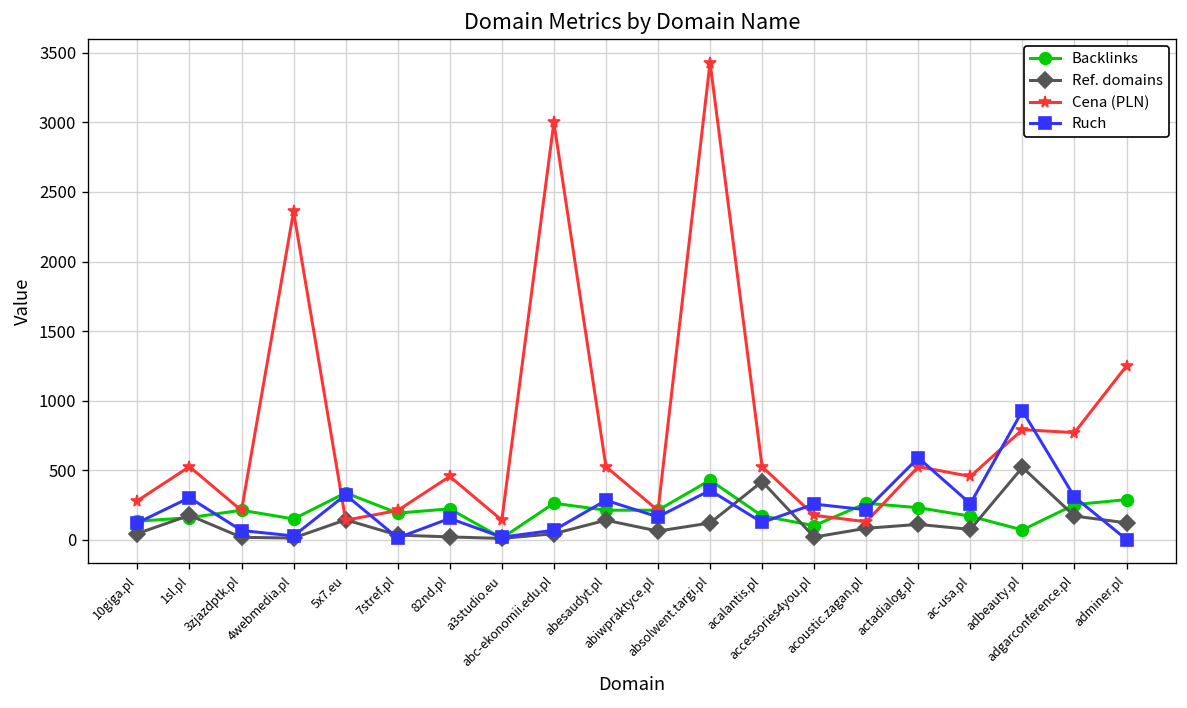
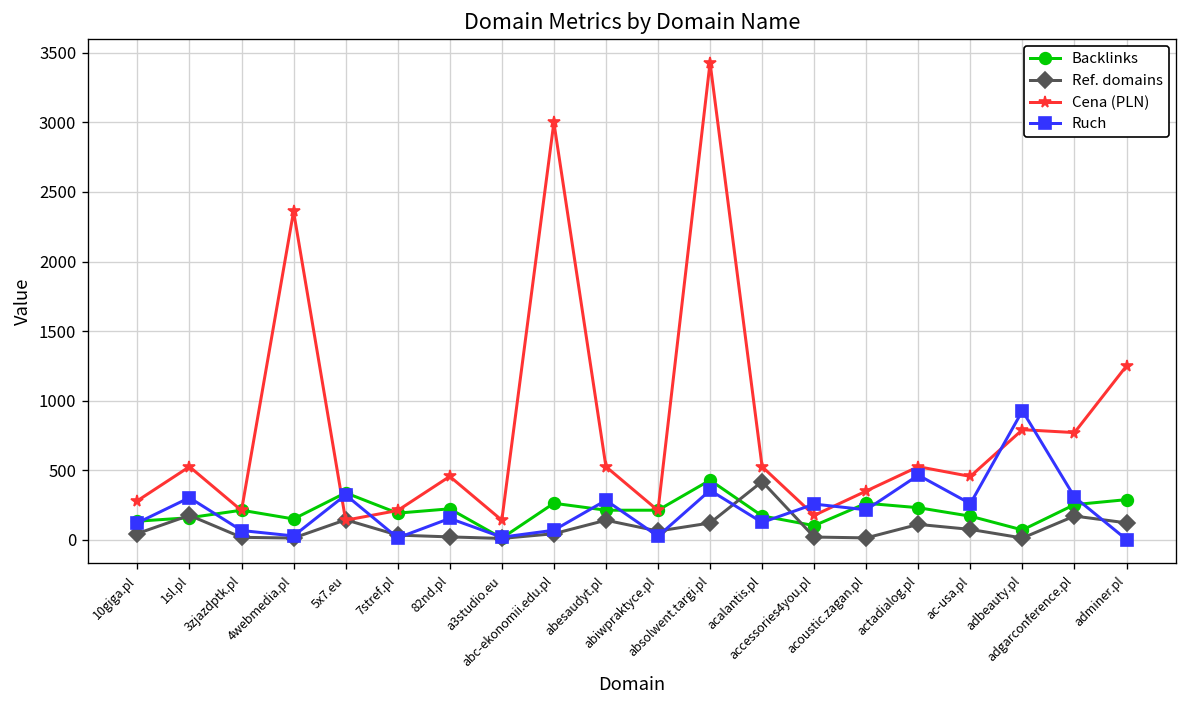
Ruch, abiwpraktyce.pl: 160 -> 30
Ref. domains, acoustic.zagan.pl: 80 -> 10
Cena (PLN), acoustic.zagan.pl: 130 -> 350
Ruch, actadialog.pl: 590 -> 460
Ref. domains, adbeauty.pl: 520 -> 10
